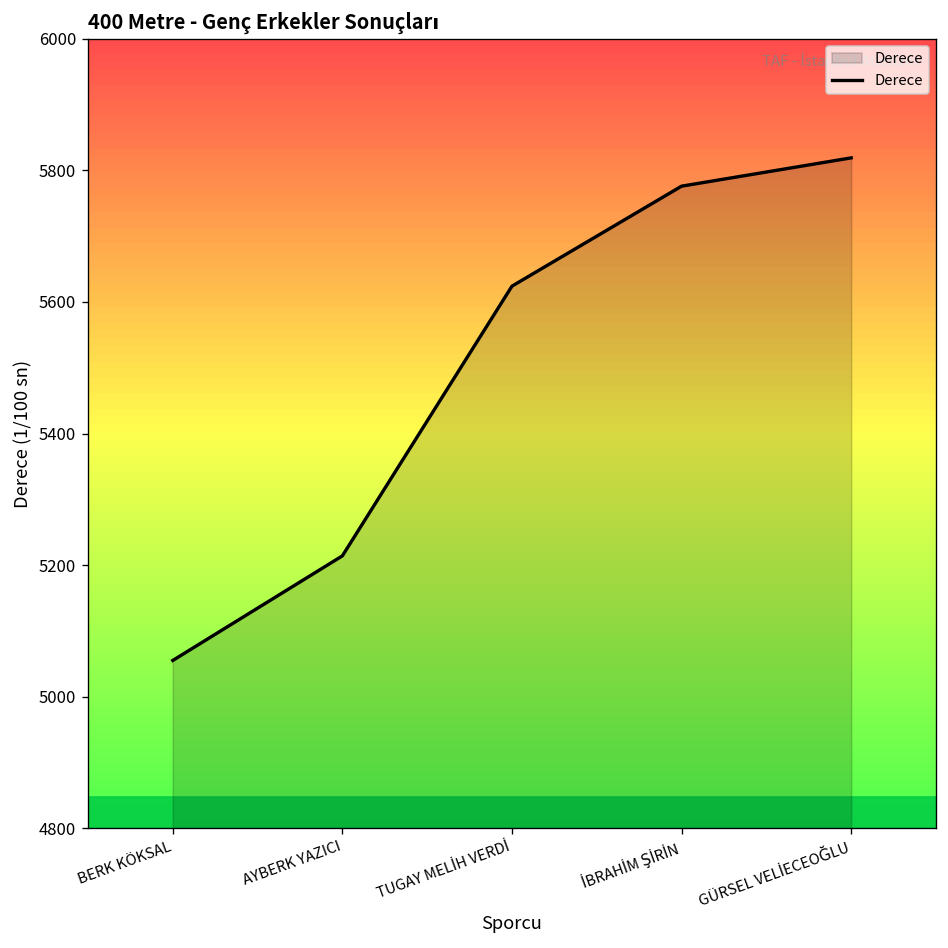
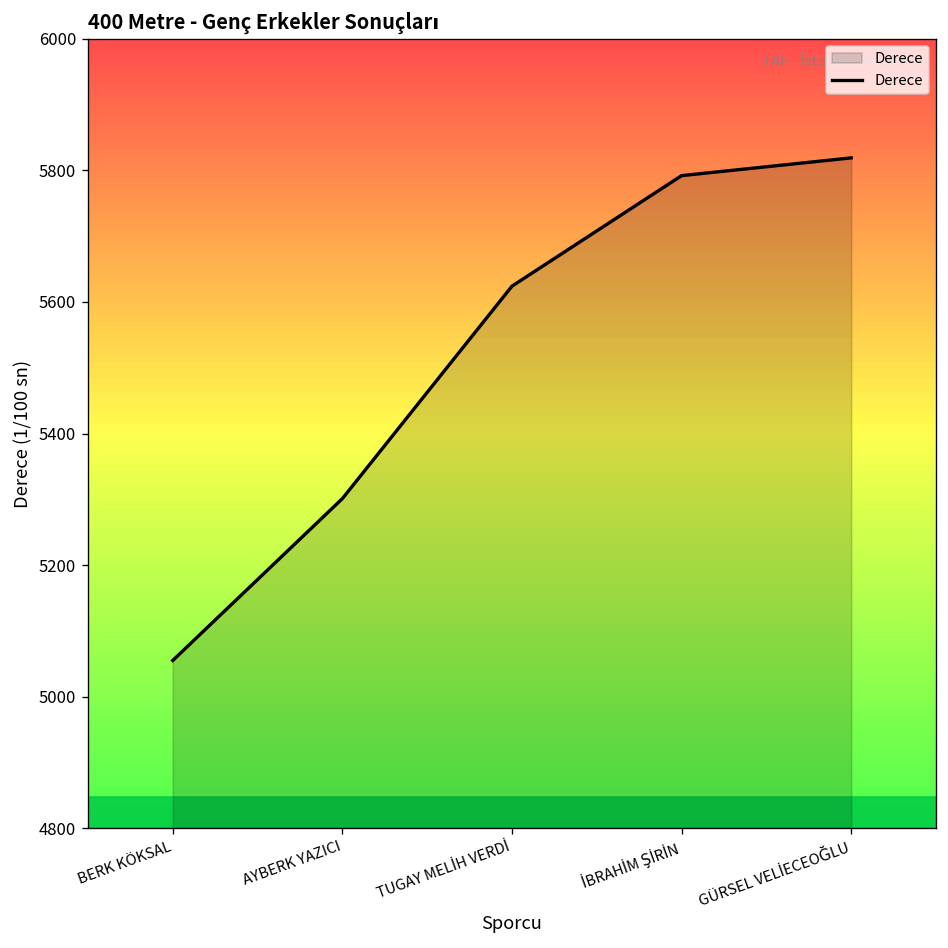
Derece, AYBERK YAZICI: 5210 -> 5300
Derece, İBRAHİM ŞİRİN: 5780 -> 5790
